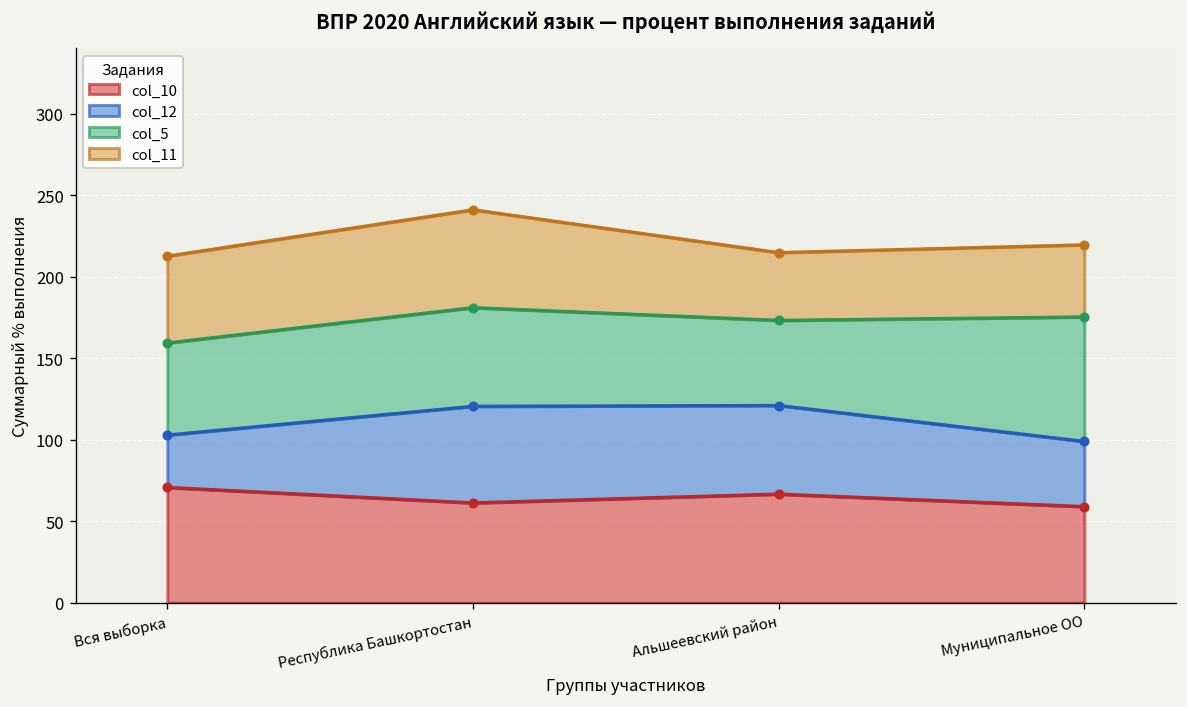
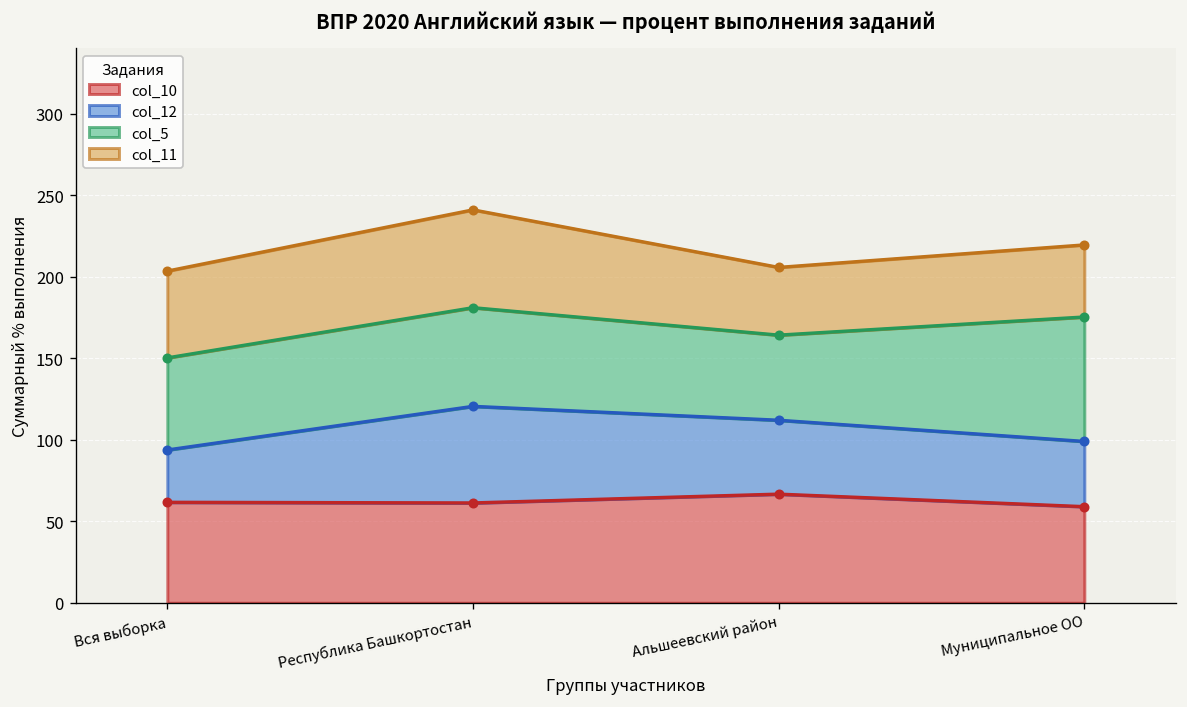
col_10, Вся выборка: 71 -> 62
col_12, Альшеевский район: 54 -> 45
